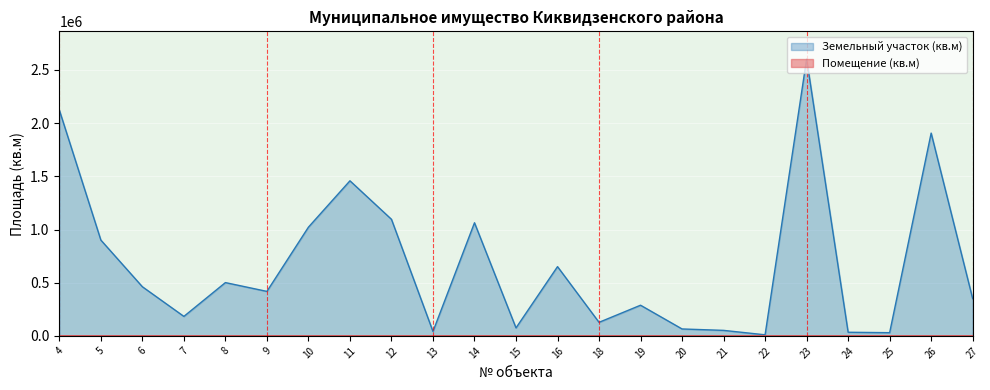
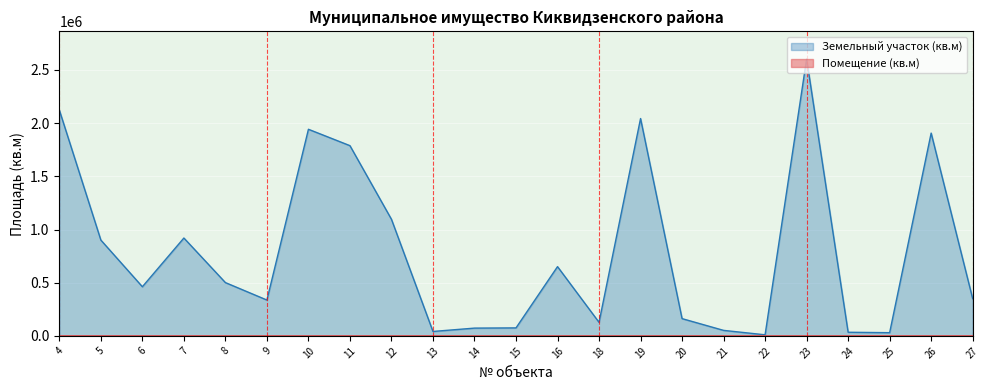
Земельный участок (кв.м), 7: 180000 -> 920000
Земельный участок (кв.м), 9: 420000 -> 340000
Земельный участок (кв.м), 10: 1020000 -> 1940000
Земельный участок (кв.м), 11: 1460000 -> 1790000
Земельный участок (кв.м), 14: 1060000 -> 70000
Земельный участок (кв.м), 19: 290000 -> 2040000
Земельный участок (кв.м), 20: 70000 -> 160000
